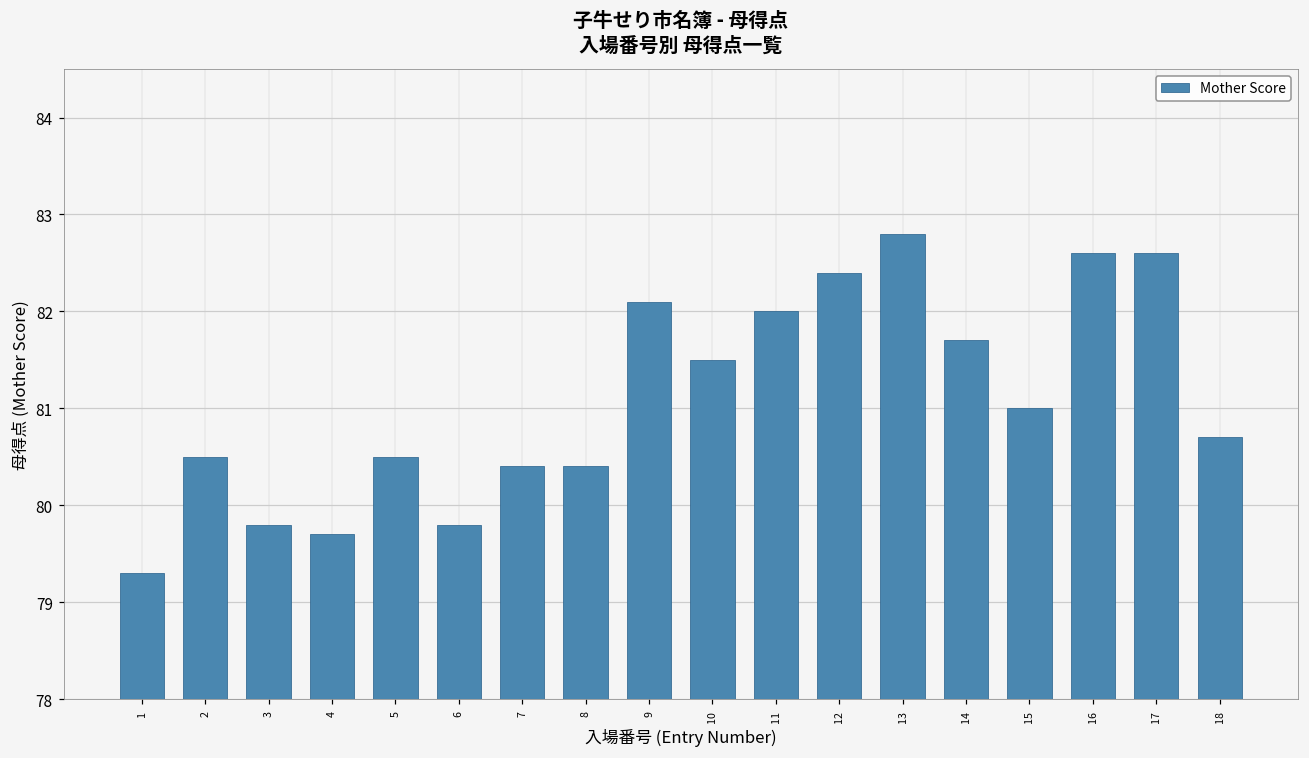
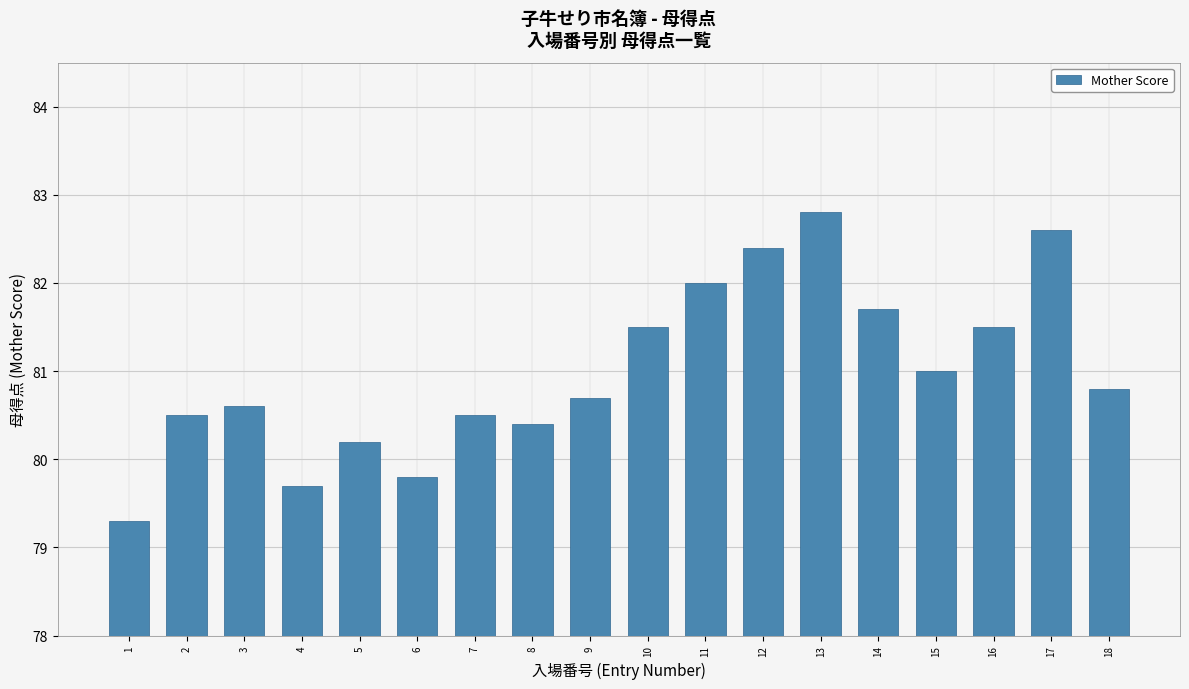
3: 79.8 -> 80.6
5: 80.5 -> 80.2
7: 80.4 -> 80.5
9: 82.1 -> 80.7
16: 82.6 -> 81.5
18: 80.7 -> 80.8
